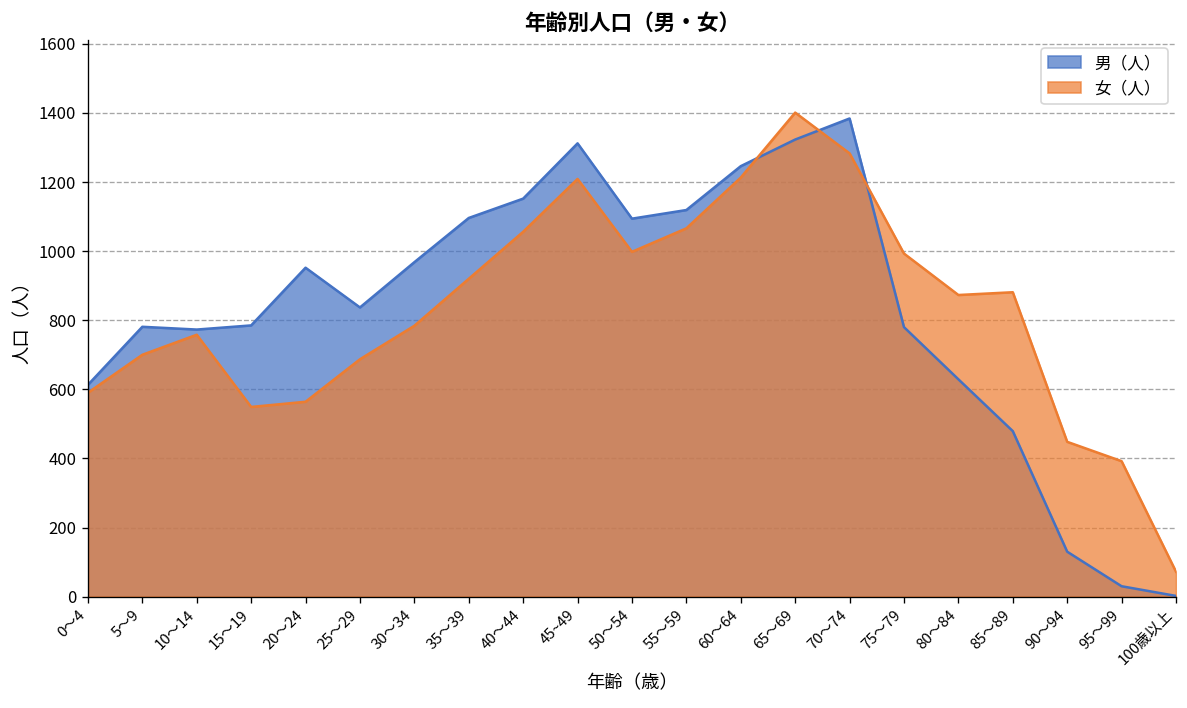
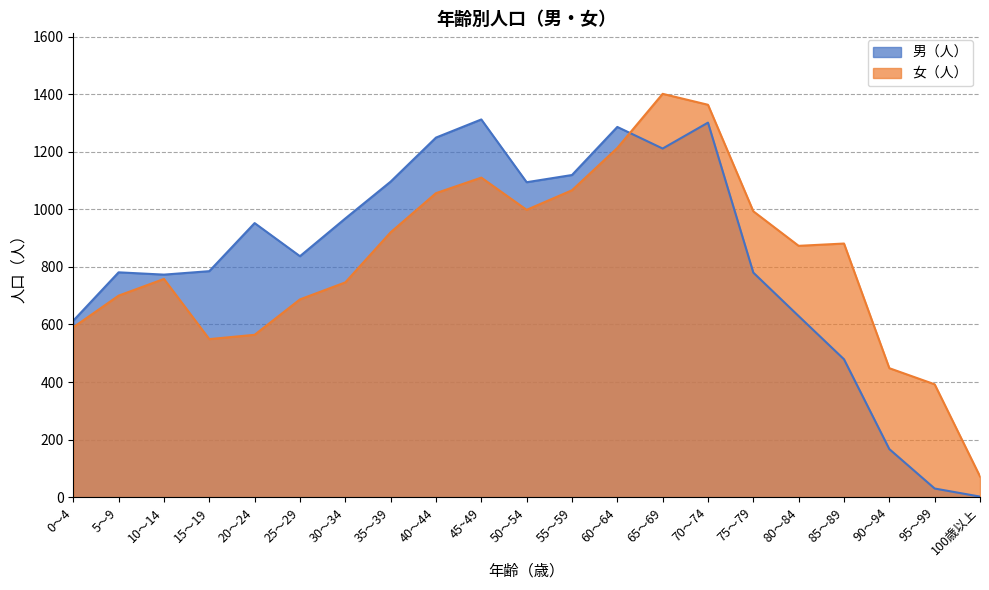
女（人）, 30～34: 780 -> 750
男（人）, 40～44: 1150 -> 1250
女（人）, 45~49: 1210 -> 1110
男（人）, 60～64: 1250 -> 1290
男（人）, 65～69: 1320 -> 1210
男（人）, 70～74: 1380 -> 1300
女（人）, 70～74: 1280 -> 1360
男（人）, 90～94: 130 -> 170
